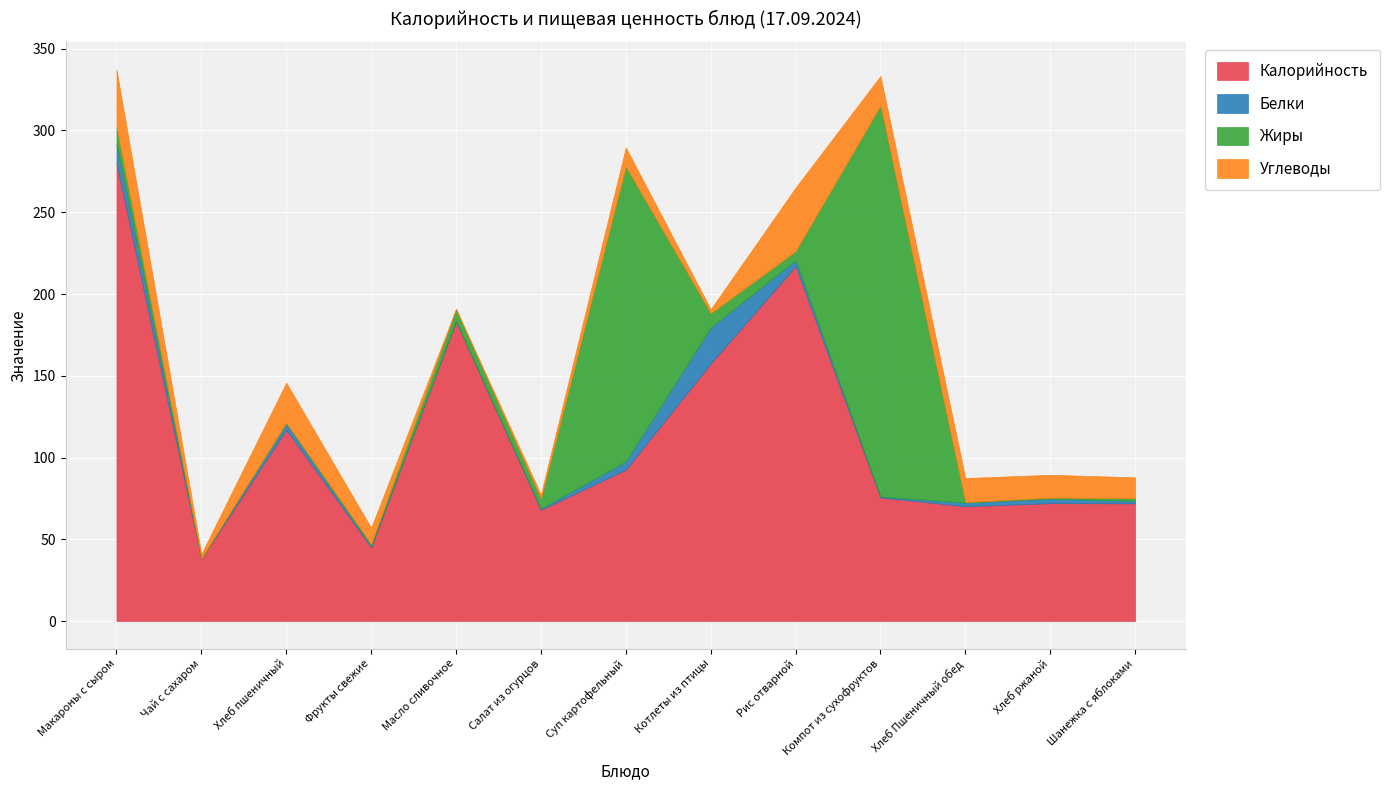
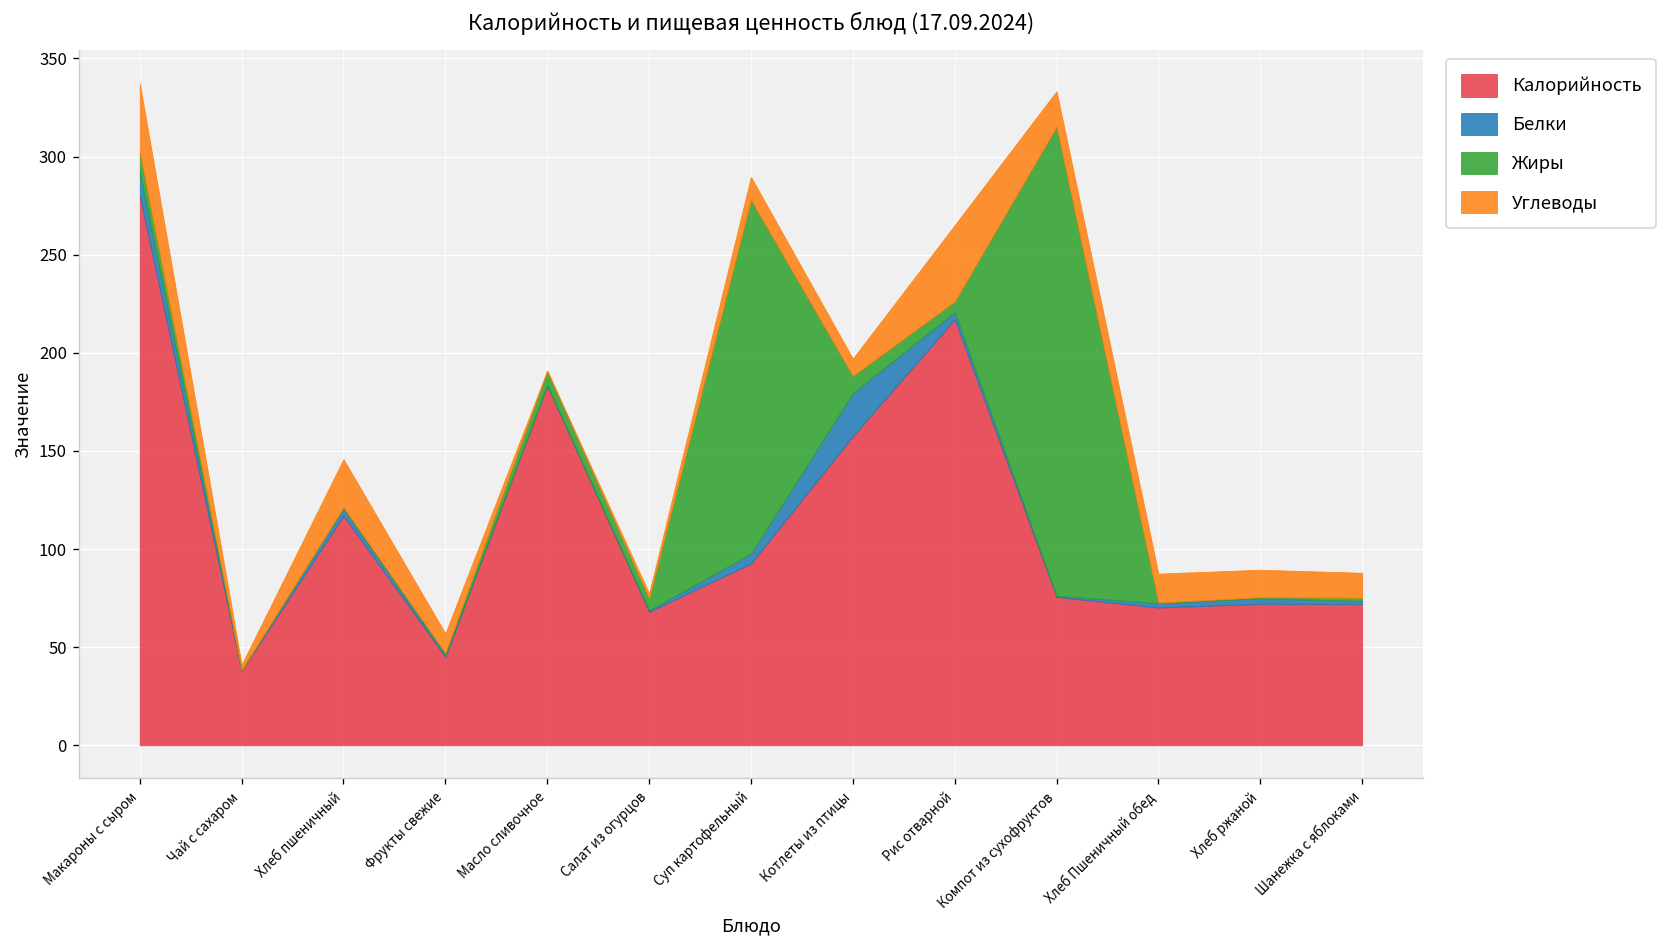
Углеводы, Котлеты из птицы: 2 -> 9
